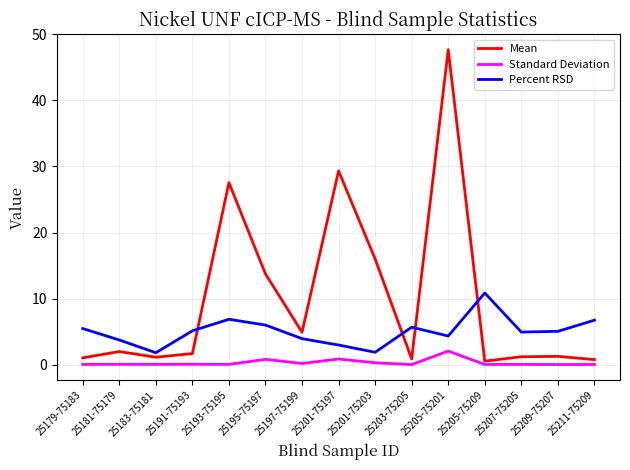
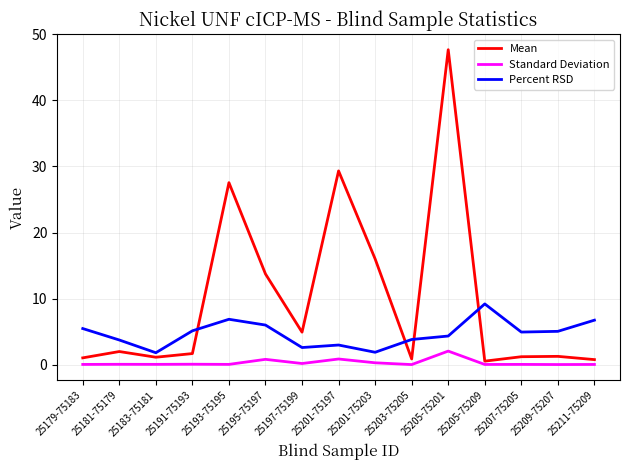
Percent RSD, 25197-75199: 4 -> 3
Percent RSD, 25203-75205: 6 -> 4
Percent RSD, 25205-75209: 11 -> 9
